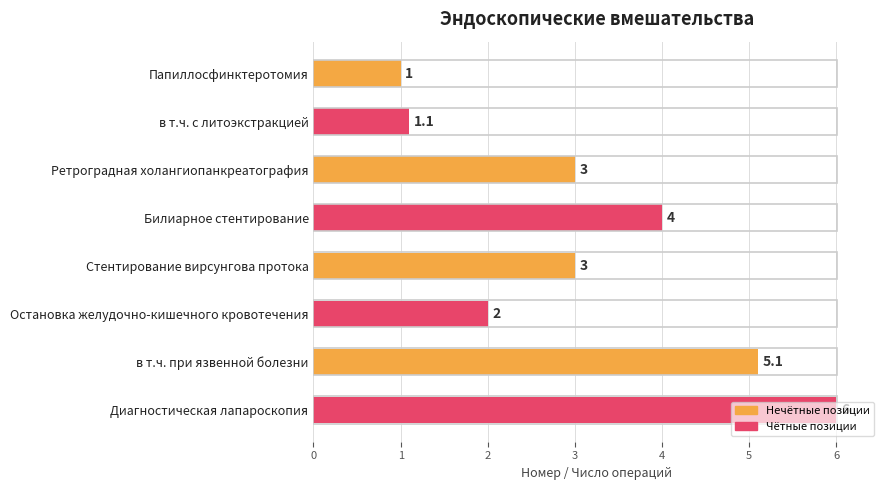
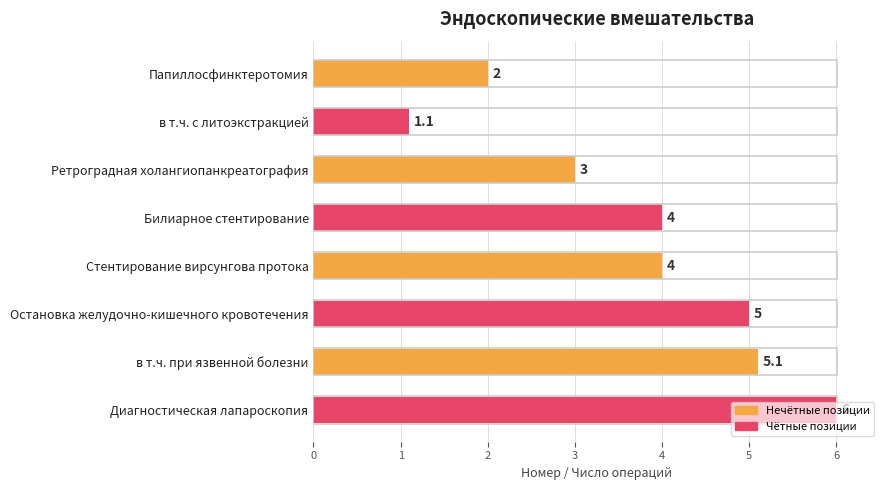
Папиллосфинктеротомия: 1 -> 2
Стентирование вирсунгова протока: 3 -> 4
Остановка желудочно-кишечного кровотечения: 2 -> 5
